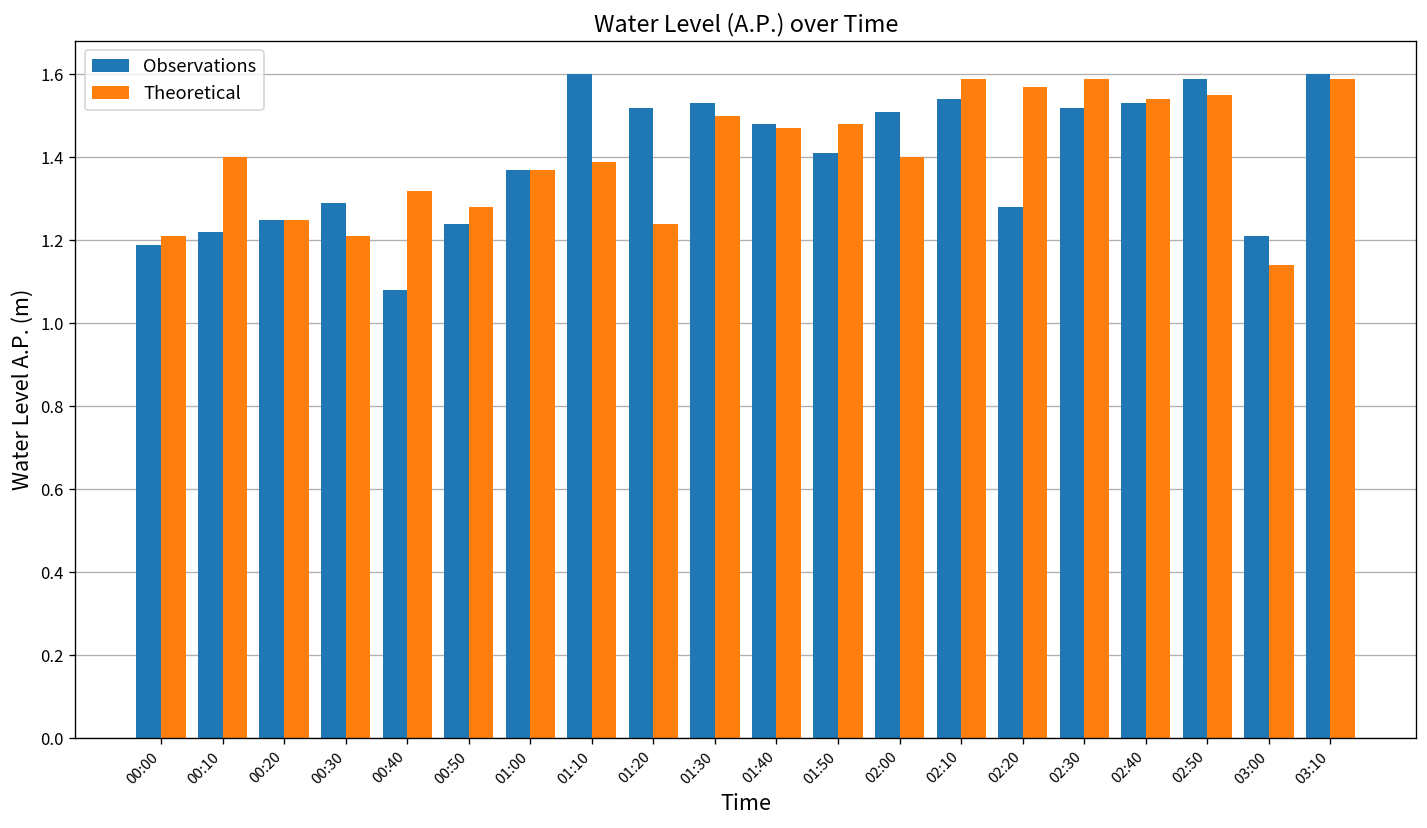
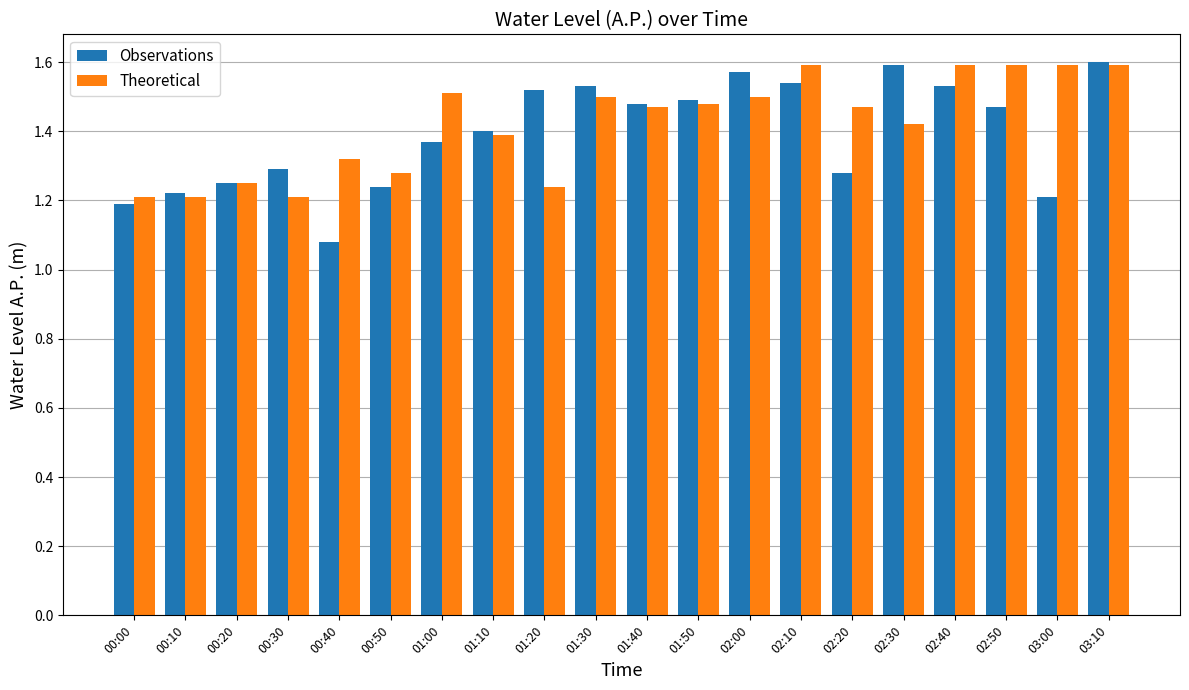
Theoretical, 00:10: 1.40 -> 1.21
Theoretical, 01:00: 1.37 -> 1.51
Observations, 01:10: 1.6 -> 1.4
Observations, 01:50: 1.41 -> 1.49
Observations, 02:00: 1.51 -> 1.57
Theoretical, 02:00: 1.4 -> 1.5
Theoretical, 02:20: 1.57 -> 1.47
Observations, 02:30: 1.52 -> 1.59
Theoretical, 02:30: 1.59 -> 1.42
Theoretical, 02:40: 1.54 -> 1.59
Observations, 02:50: 1.59 -> 1.47
Theoretical, 02:50: 1.55 -> 1.59
Theoretical, 03:00: 1.14 -> 1.59
